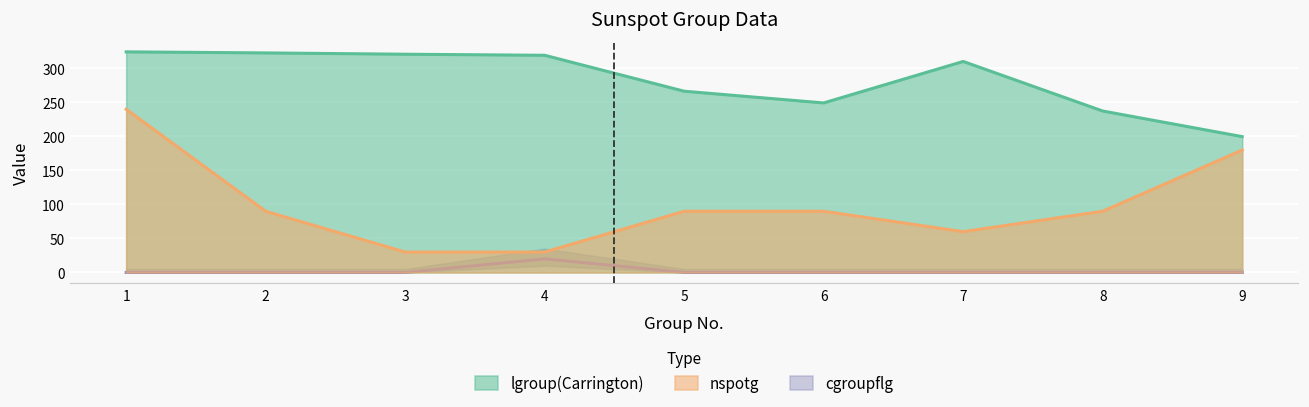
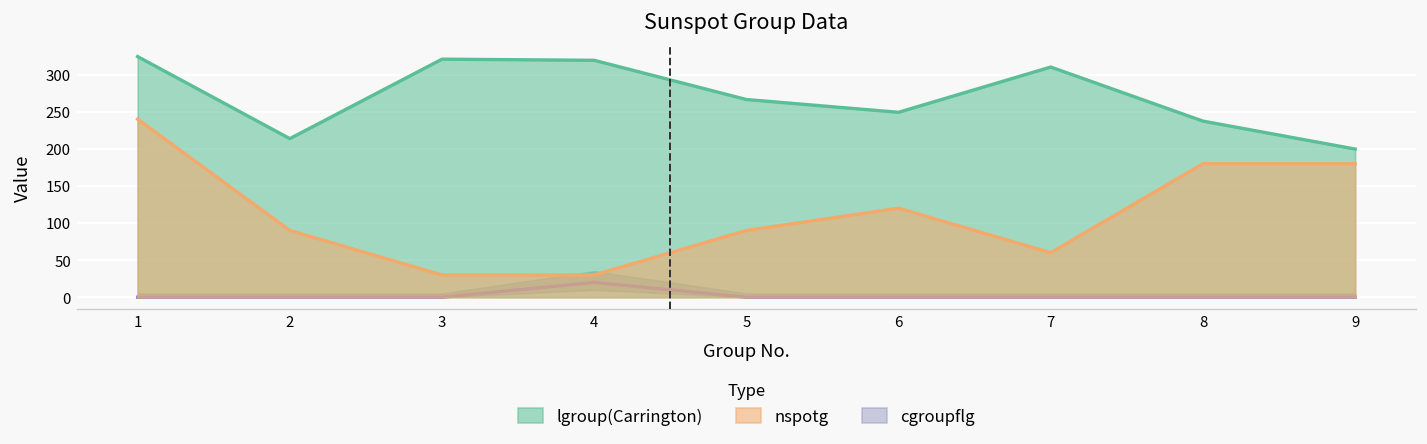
lgroup(Carrington), 2: 320 -> 210
nspotg, 6: 90 -> 120
nspotg, 8: 90 -> 180
